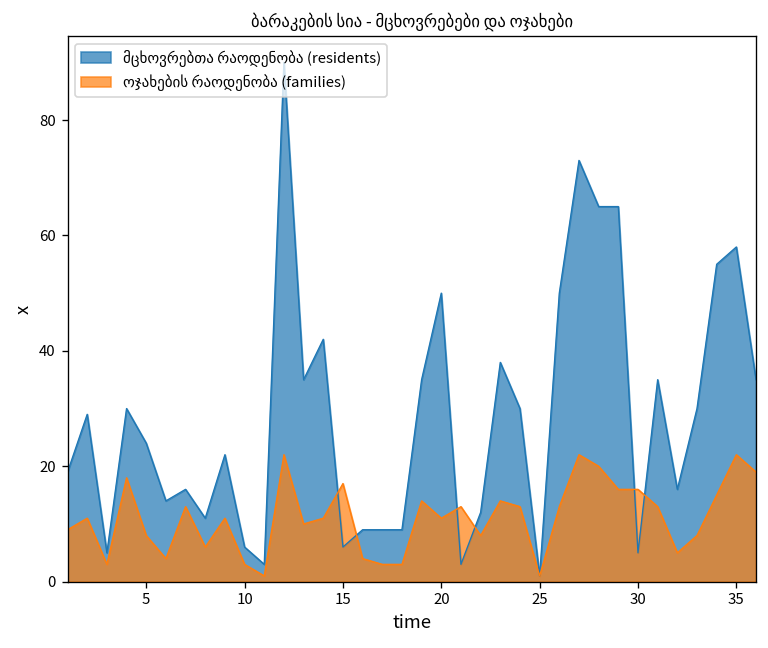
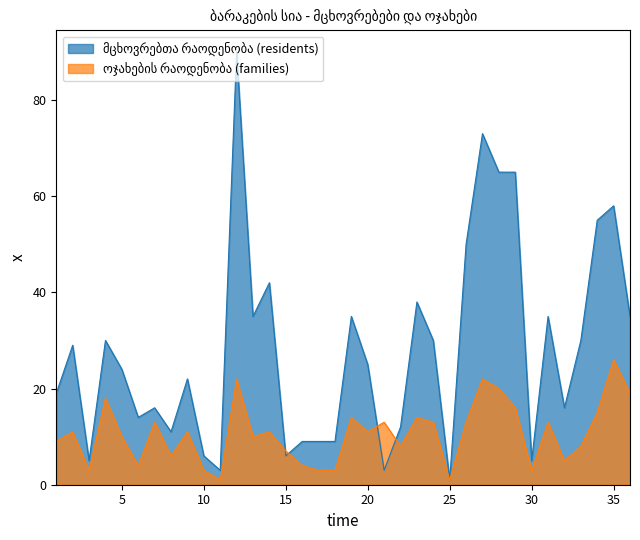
ოჯახების რაოდენობა (families), 5: 8 -> 10
ოჯახების რაოდენობა (families), 15: 17 -> 7
მცხოვრებთა რაოდენობა (residents), 20: 50 -> 25
ოჯახების რაოდენობა (families), 30: 16 -> 3
ოჯახების რაოდენობა (families), 35: 22 -> 26
